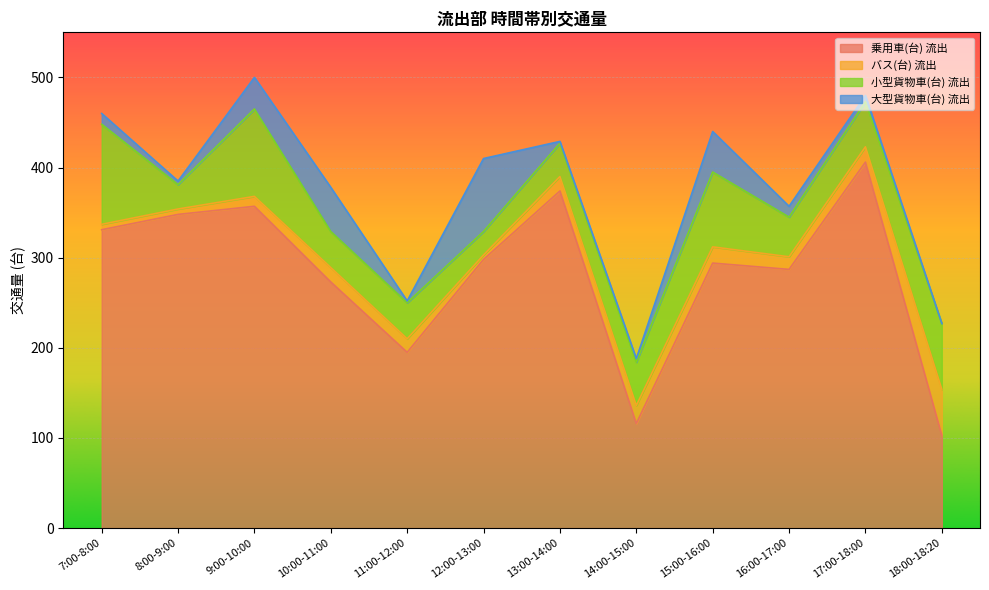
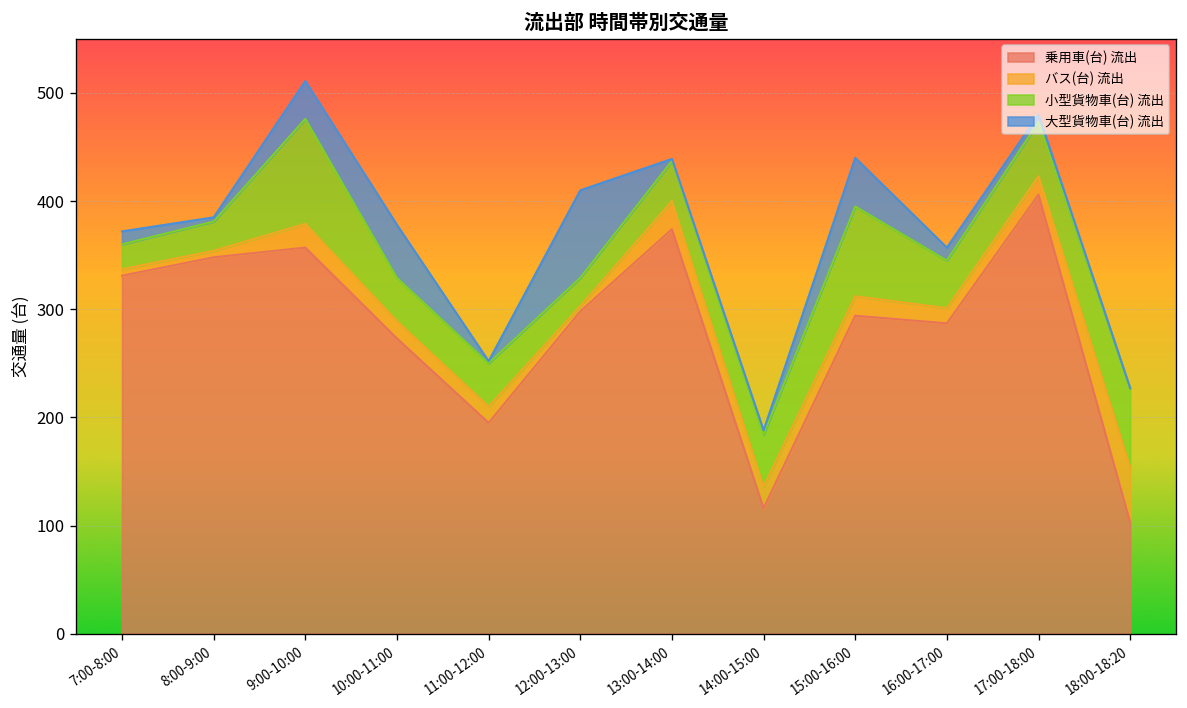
小型貨物車(台) 流出, 7:00-8:00: 110 -> 20
バス(台) 流出, 9:00-10:00: 10 -> 20
バス(台) 流出, 13:00-14:00: 20 -> 30
